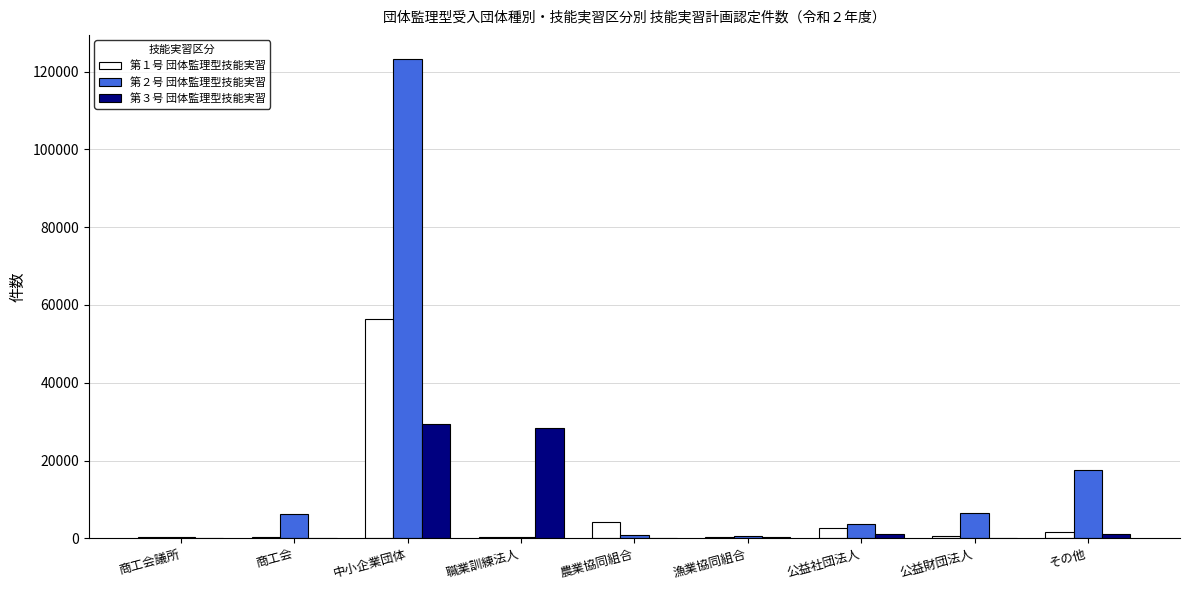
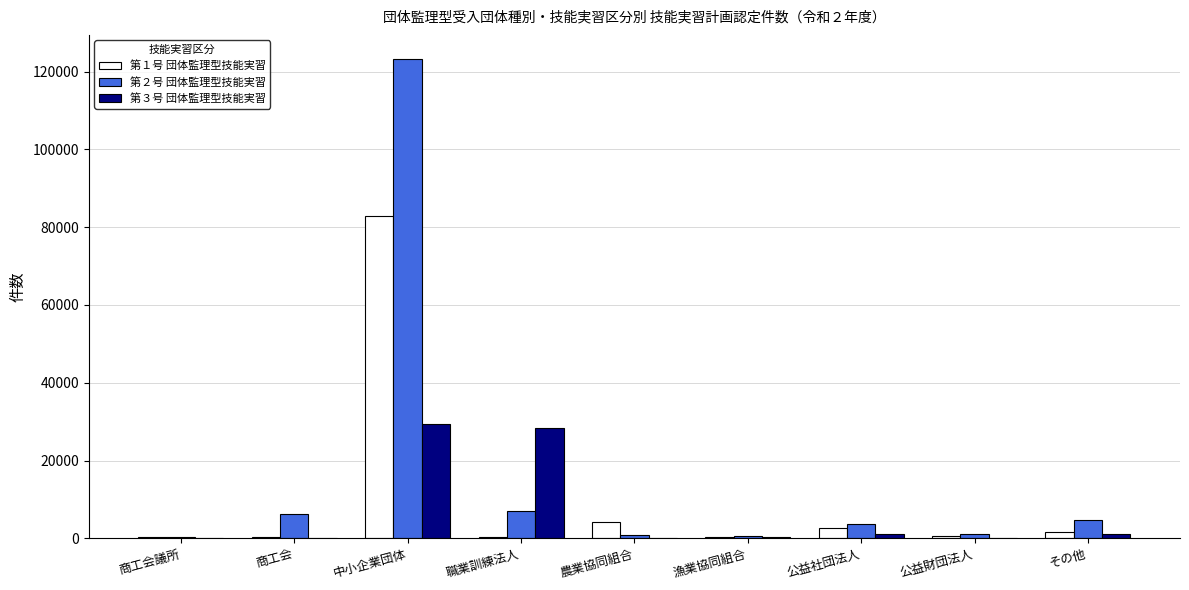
第１号 団体監理型技能実習, 中小企業団体: 56000 -> 83000
第２号 団体監理型技能実習, 職業訓練法人: 0 -> 7000
第２号 団体監理型技能実習, 公益財団法人: 7000 -> 1000
第２号 団体監理型技能実習, その他: 18000 -> 5000
